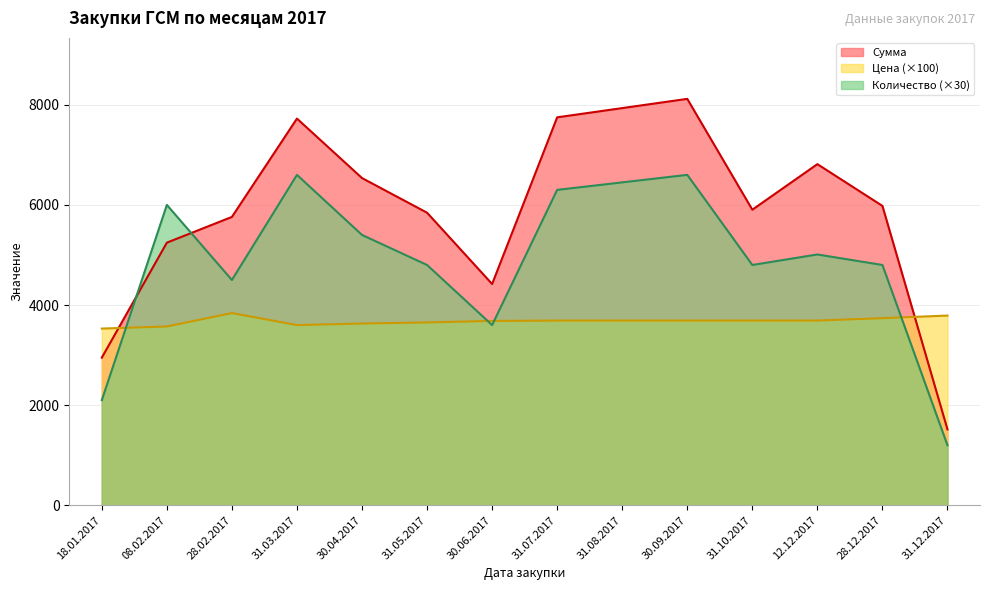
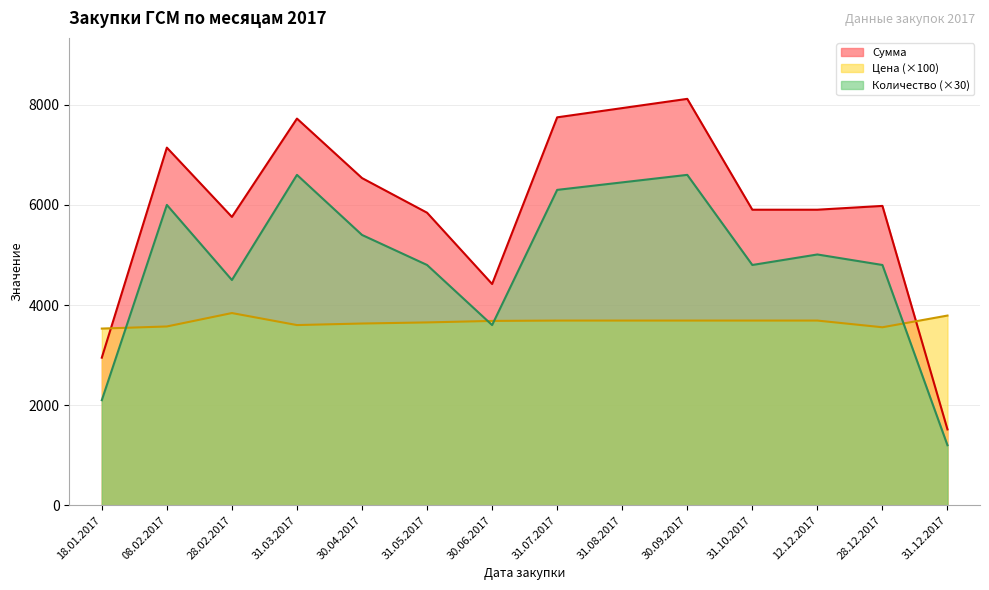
Сумма, 08.02.2017: 5200 -> 7100
Сумма, 12.12.2017: 6800 -> 5900
Цена (×100), 28.12.2017: 3700 -> 3600
